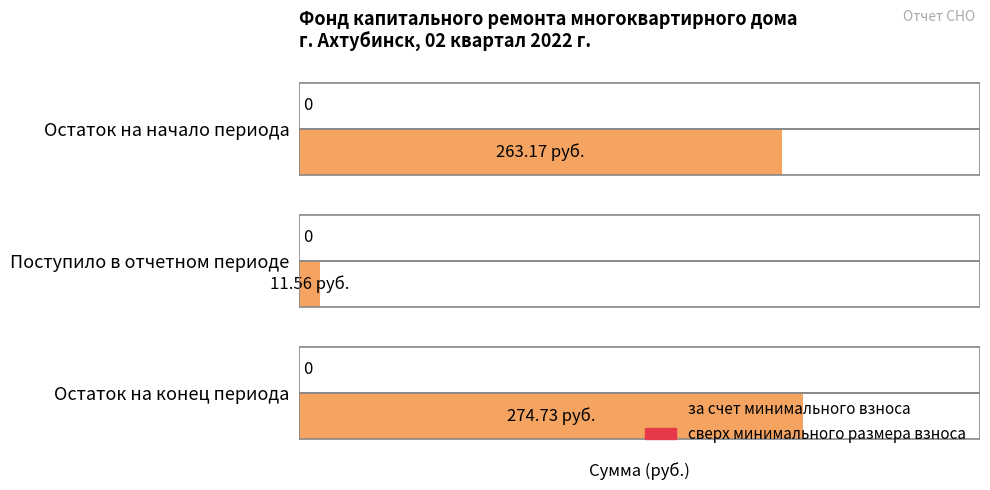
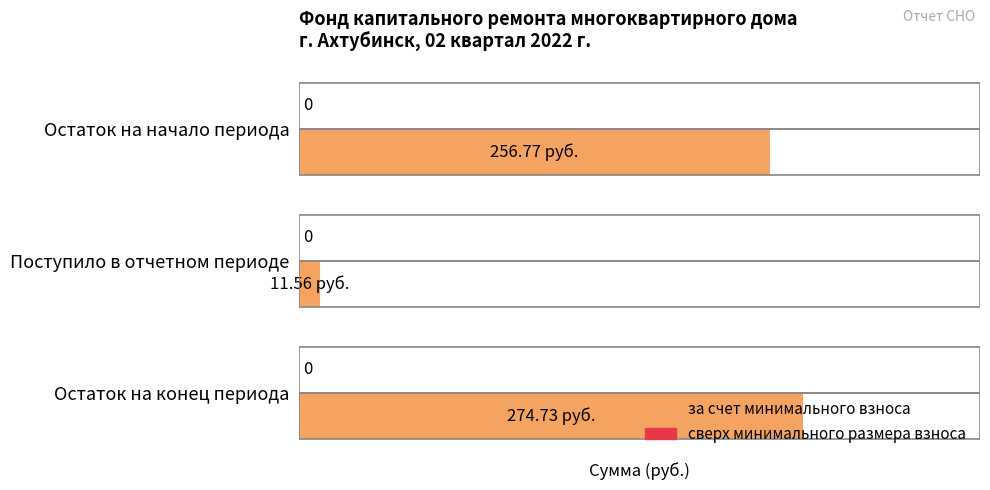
за счет минимального взноса, Остаток на начало периода: 263.17 -> 256.77
